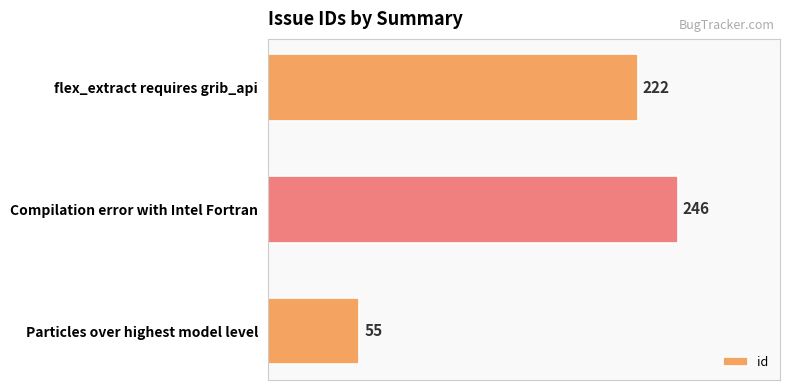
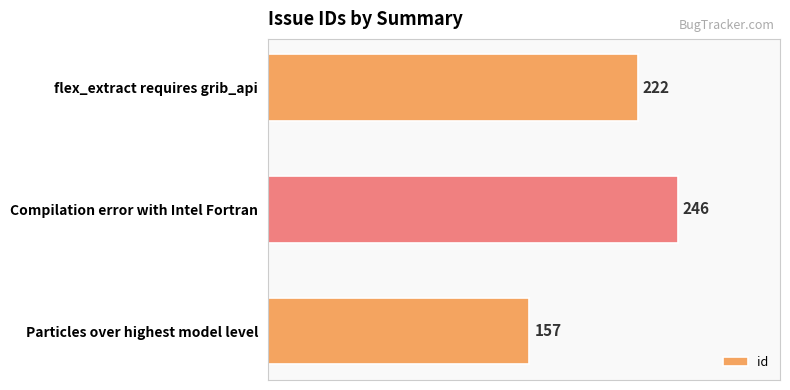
Particles over highest model level: 55 -> 157
